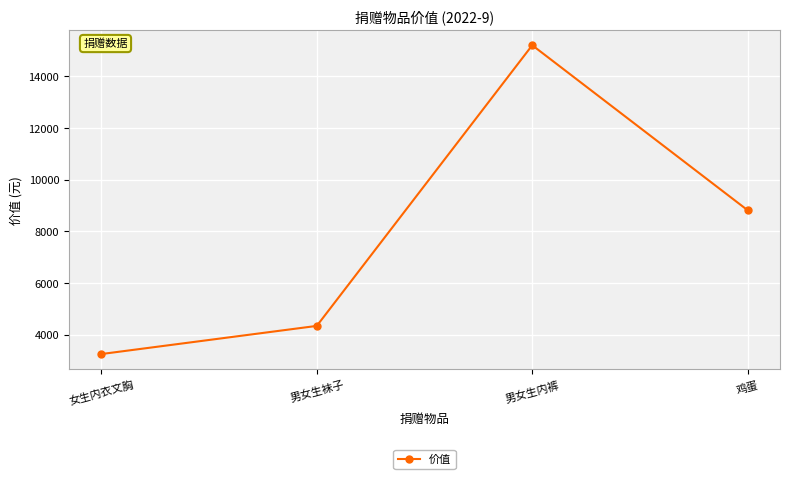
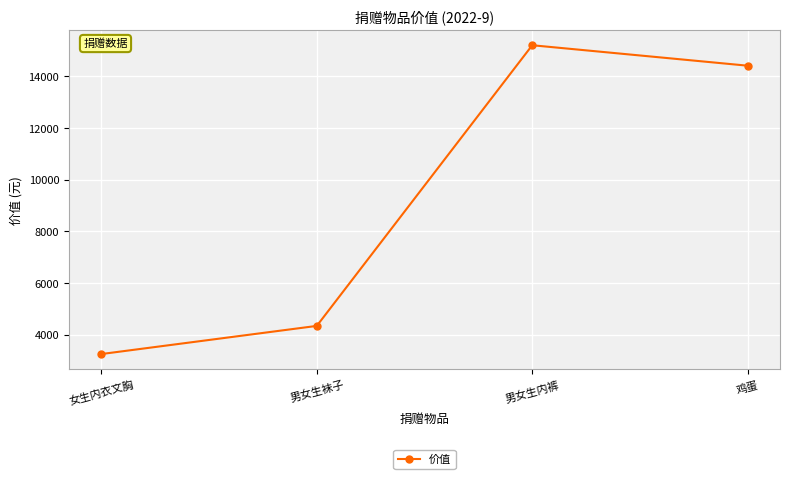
鸡蛋: 8800 -> 14400
